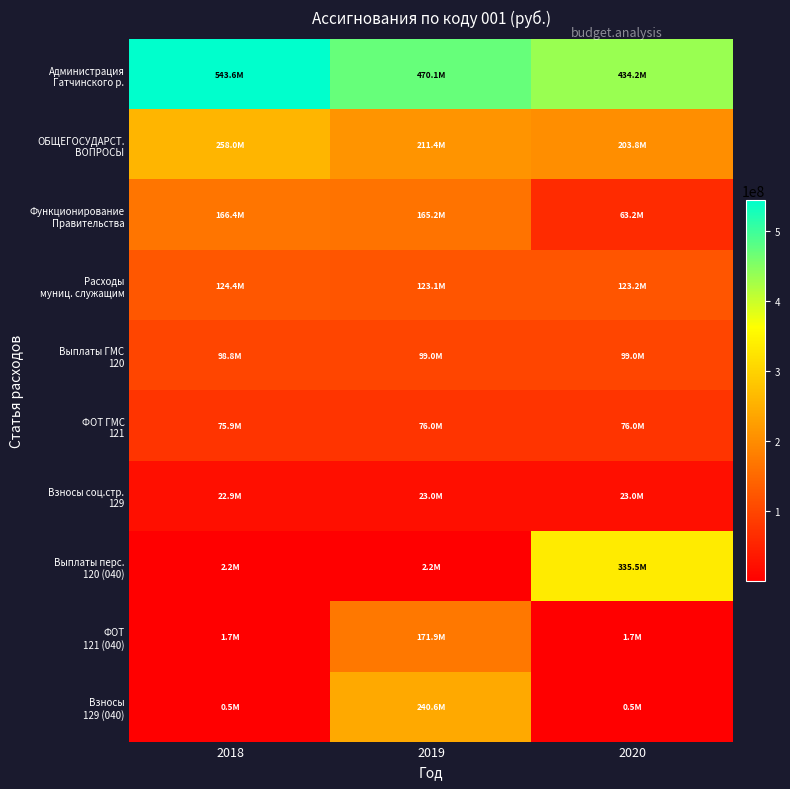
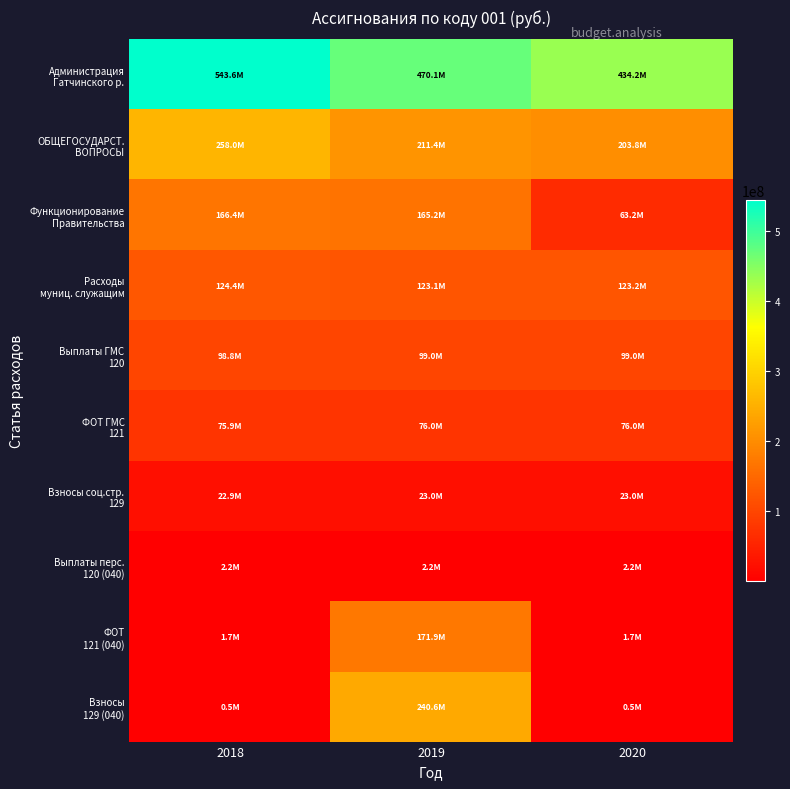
Выплаты перс. 120 (040), 2020: 335.5M -> 2.2M
